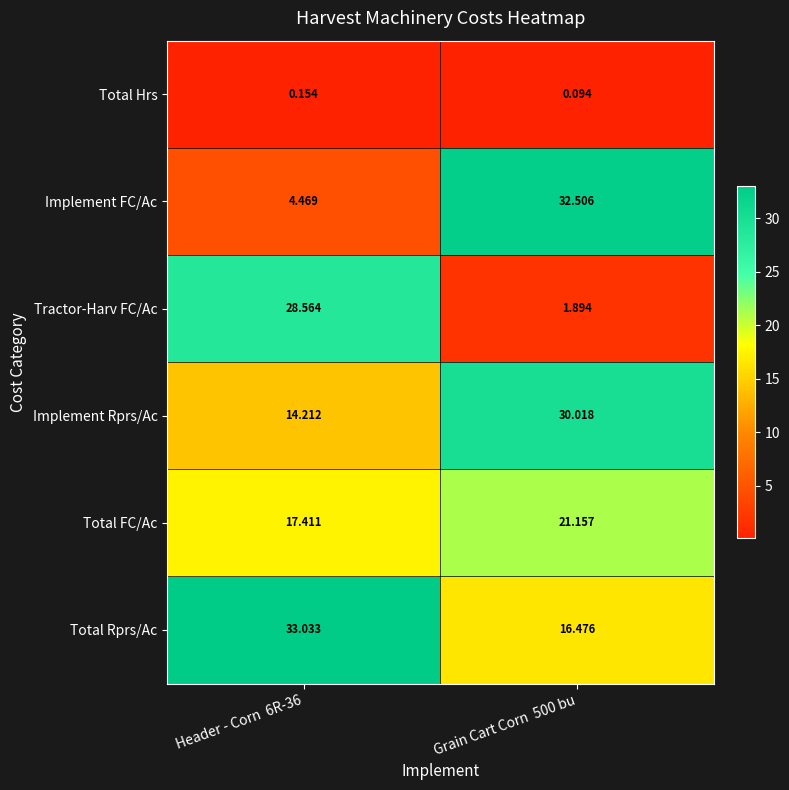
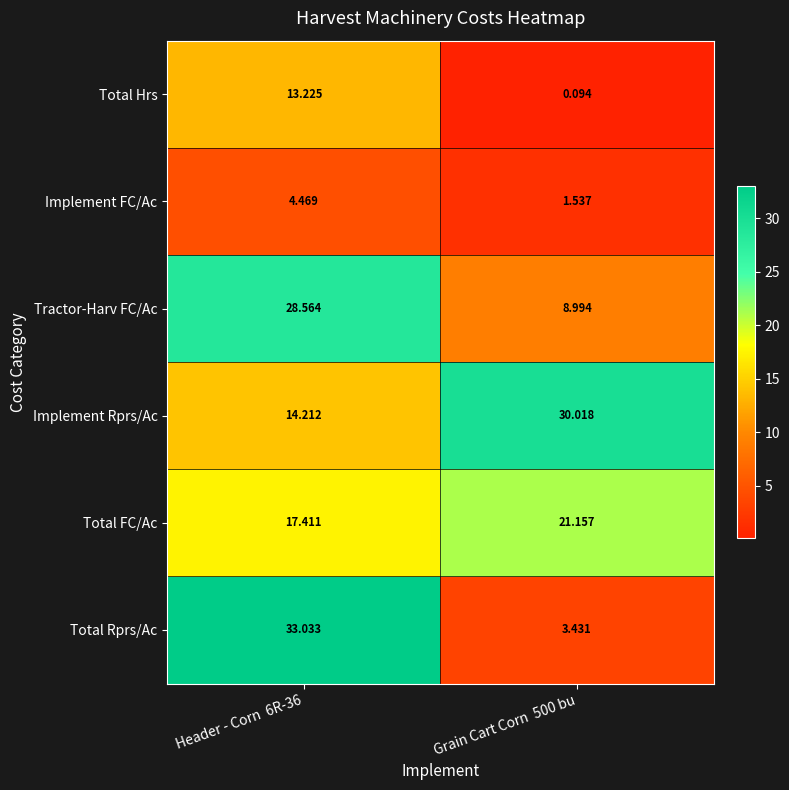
Total Hrs, Header - Corn 6R-36: 0.154 -> 13.225
Implement FC/Ac, Grain Cart Corn 500 bu: 32.506 -> 1.537
Tractor-Harv FC/Ac, Grain Cart Corn 500 bu: 1.894 -> 8.994
Total Rprs/Ac, Grain Cart Corn 500 bu: 16.476 -> 3.431
